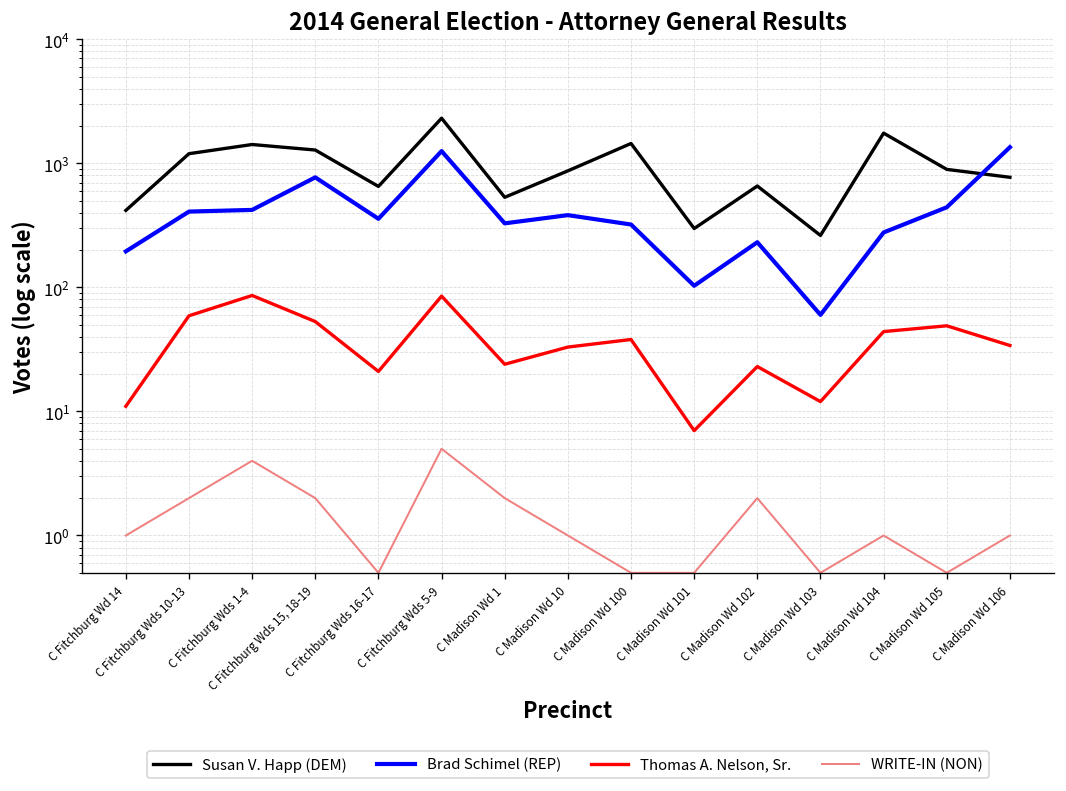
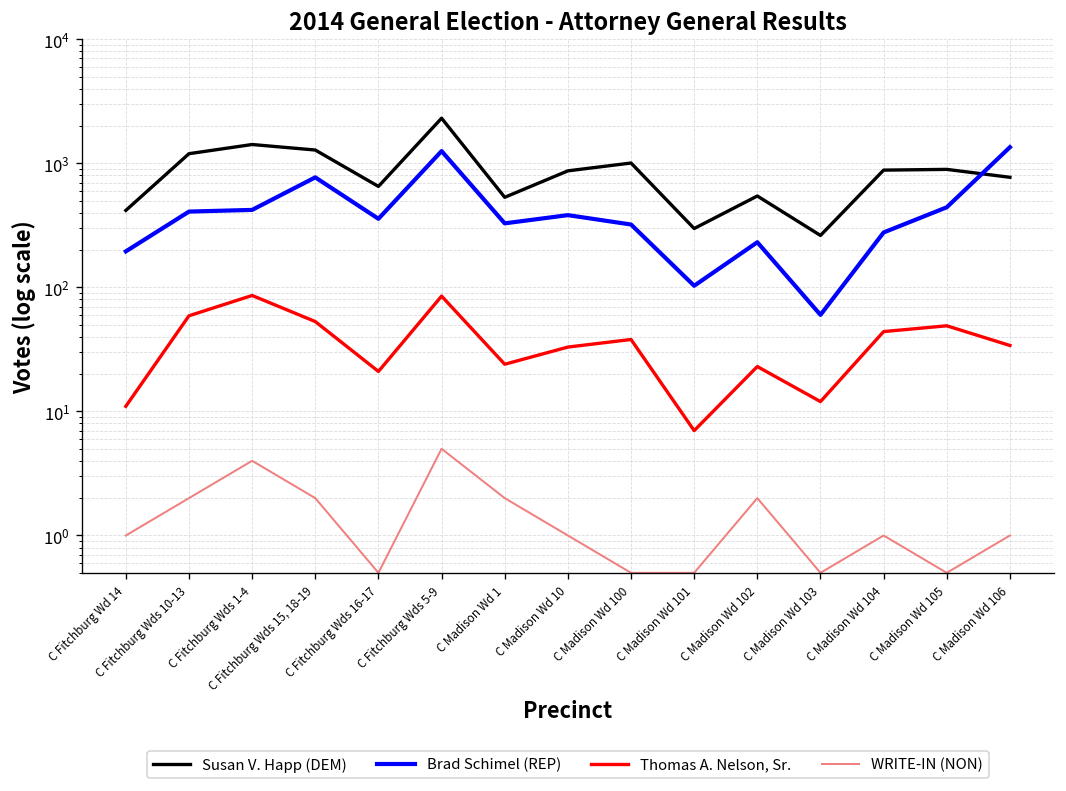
Susan V. Happ (DEM), C Madison Wd 100: 1400 -> 1000
Susan V. Happ (DEM), C Madison Wd 102: 700 -> 500
Susan V. Happ (DEM), C Madison Wd 104: 1800 -> 900
